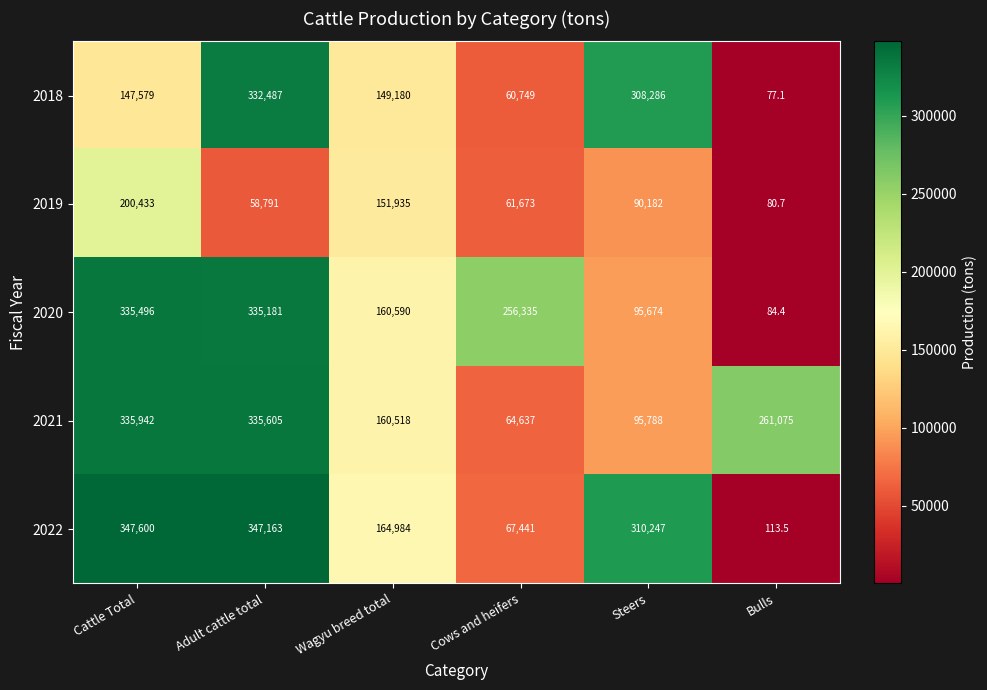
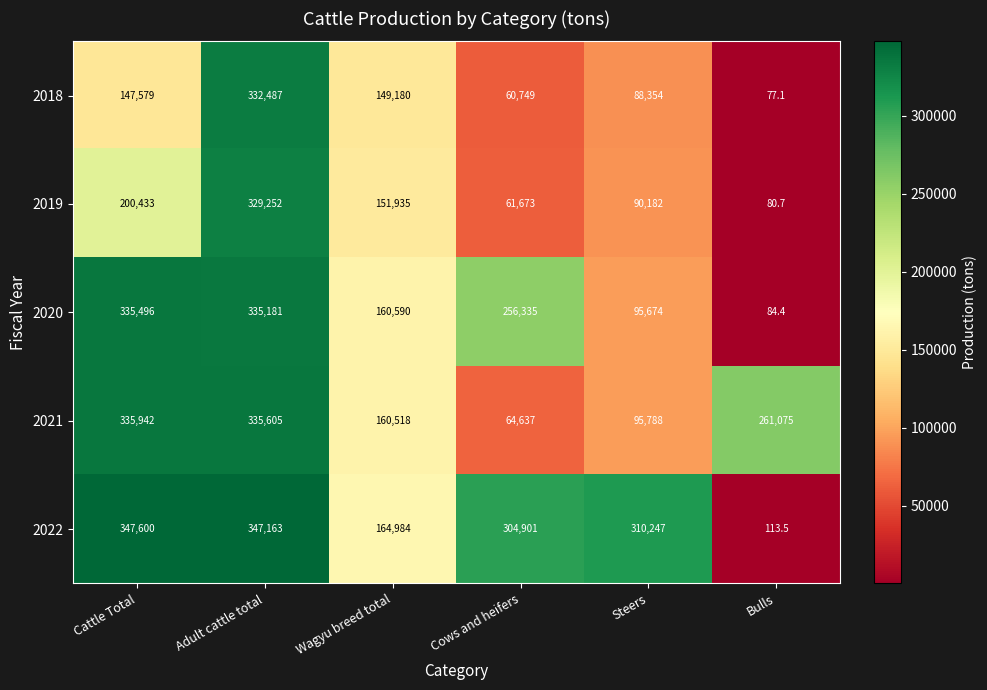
2018, Steers: 308,286 -> 88,354
2019, Adult cattle total: 58,791 -> 329,252
2022, Cows and heifers: 67,441 -> 304,901
